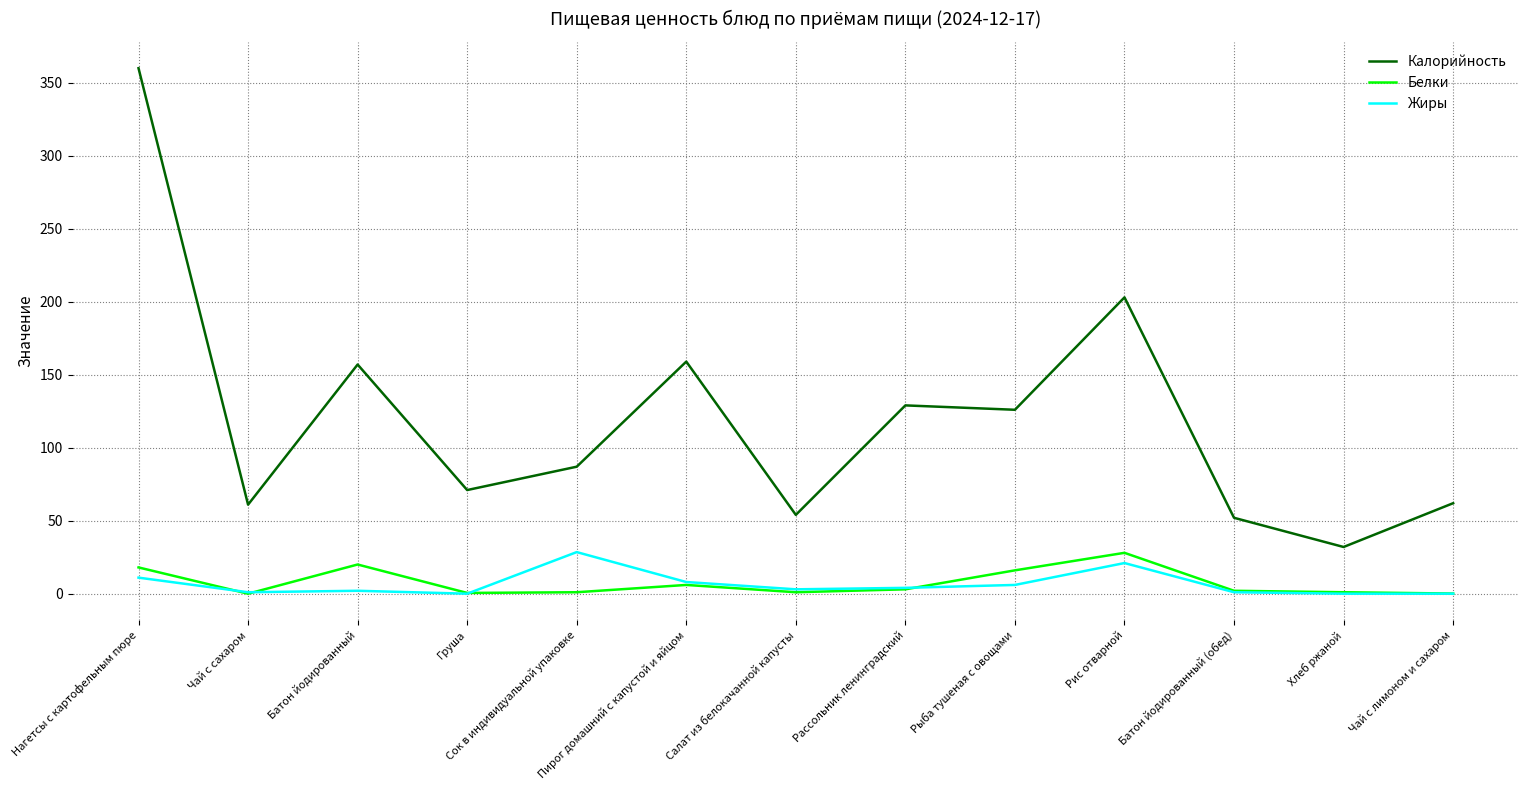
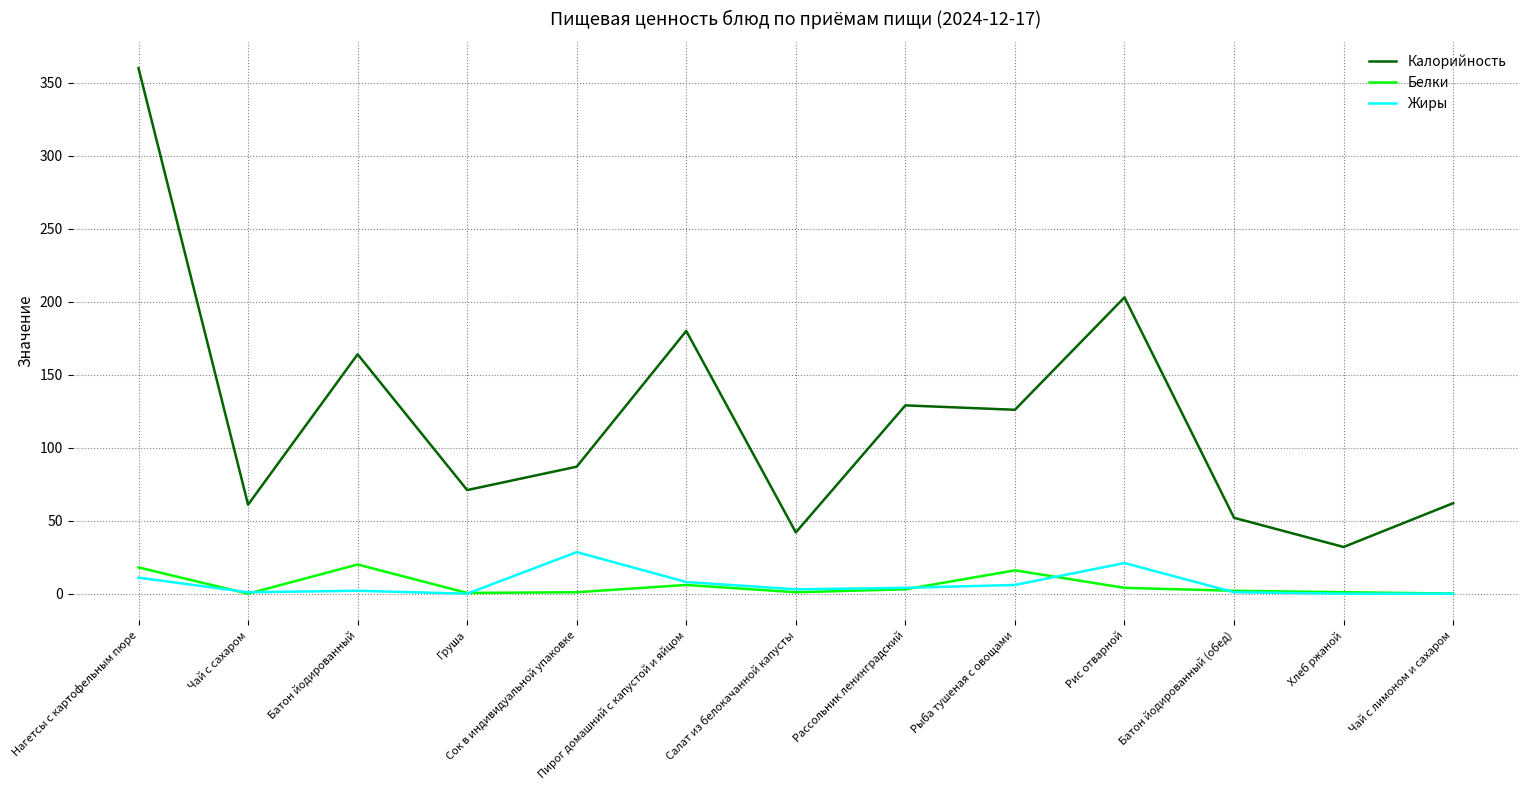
Калорийность, Батон йодированный: 157 -> 164
Калорийность, Пирог домашний с капустой и яйцом: 159 -> 180
Калорийность, Салат из белокачанной капусты: 54 -> 42
Белки, Рис отварной: 28 -> 4
